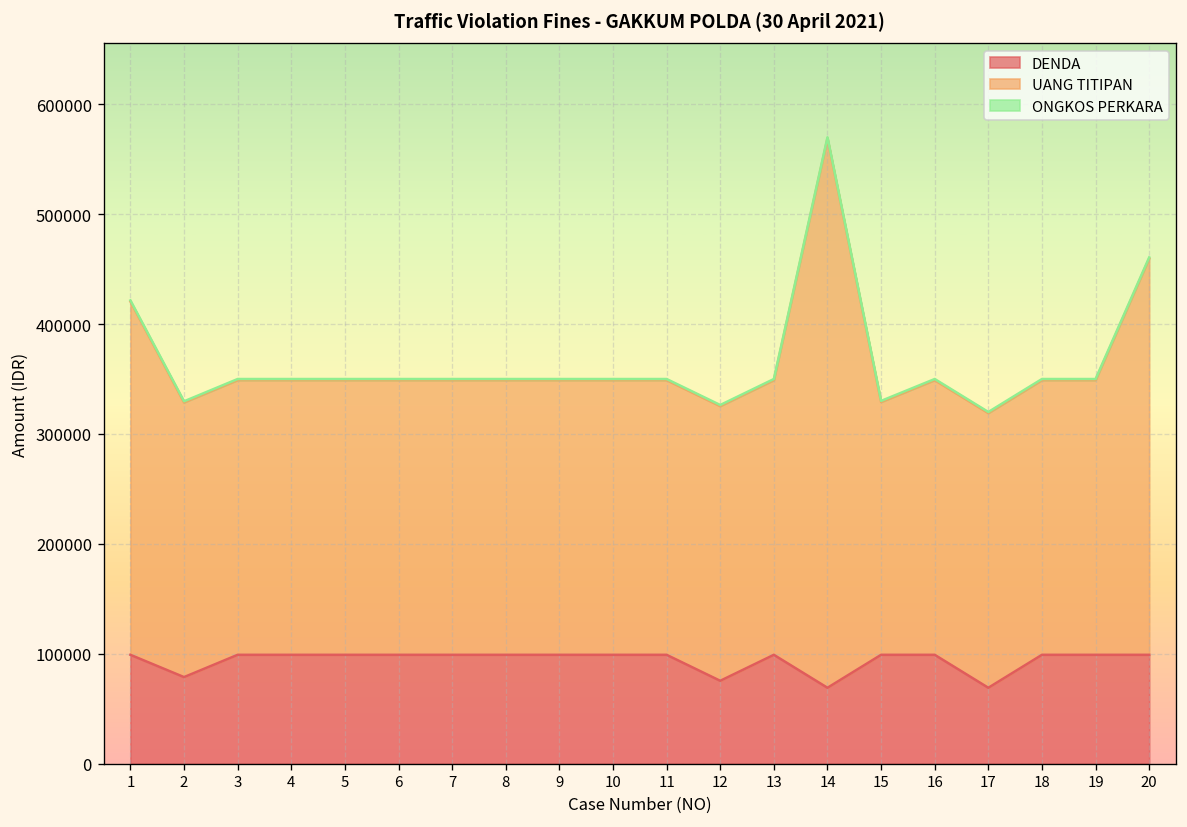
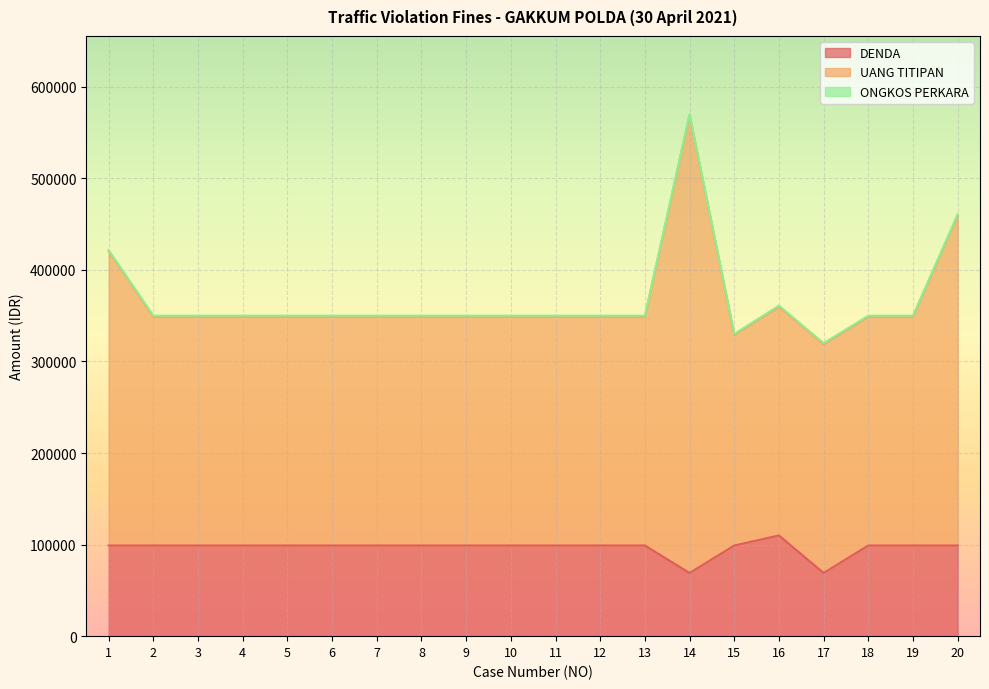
DENDA, 2: 80000 -> 100000
DENDA, 12: 80000 -> 100000
DENDA, 16: 100000 -> 110000
